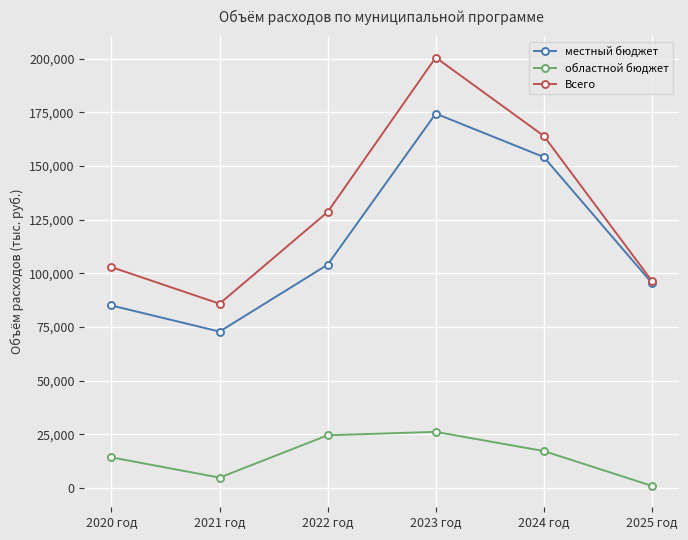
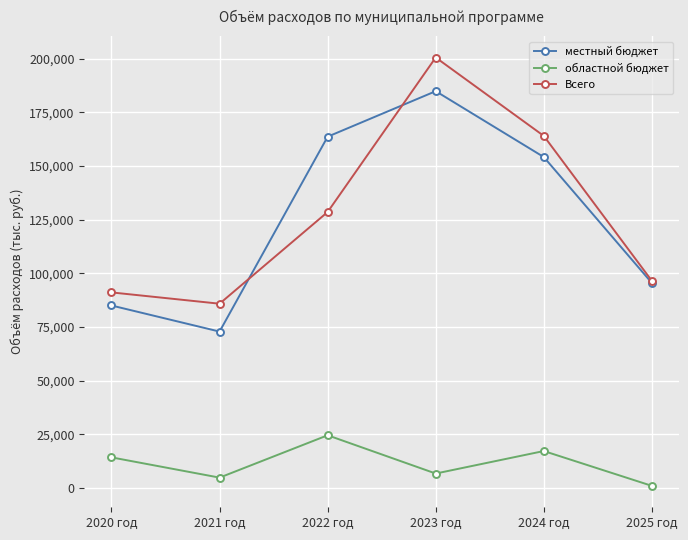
Всего, 2020 год: 103,000 -> 91,000
местный бюджет, 2022 год: 104,000 -> 164,000
местный бюджет, 2023 год: 174,000 -> 185,000
областной бюджет, 2023 год: 26,000 -> 7,000
